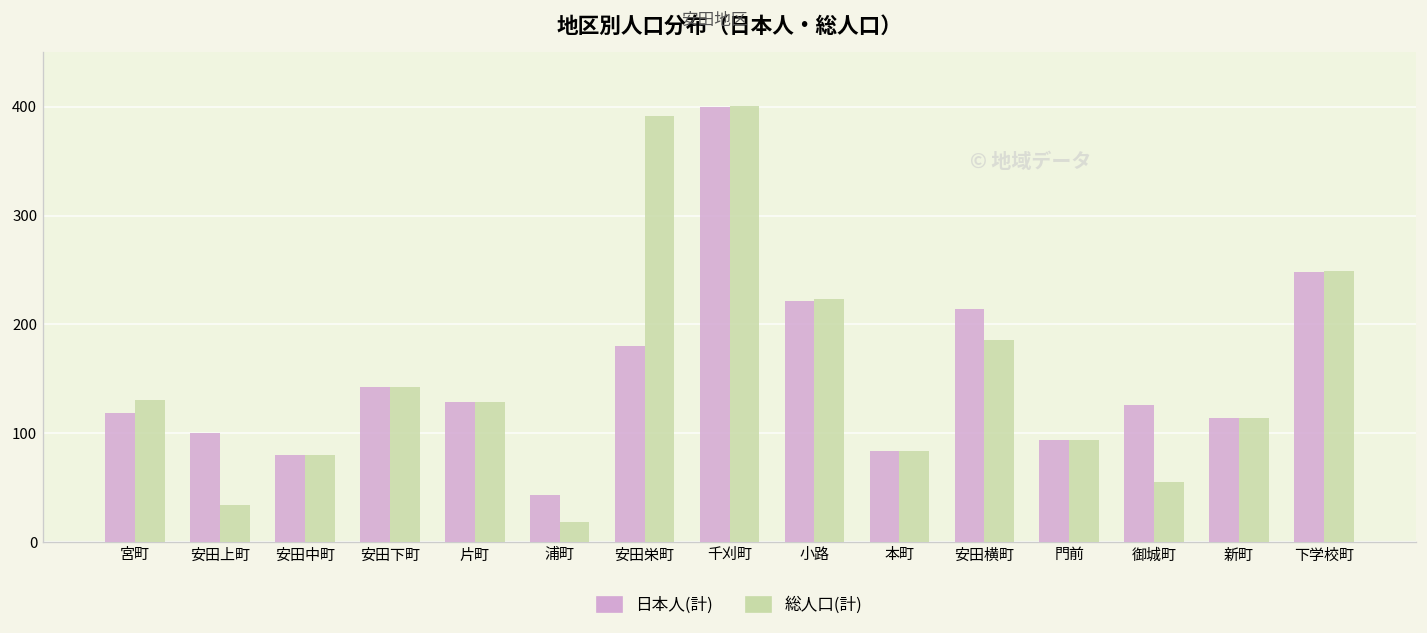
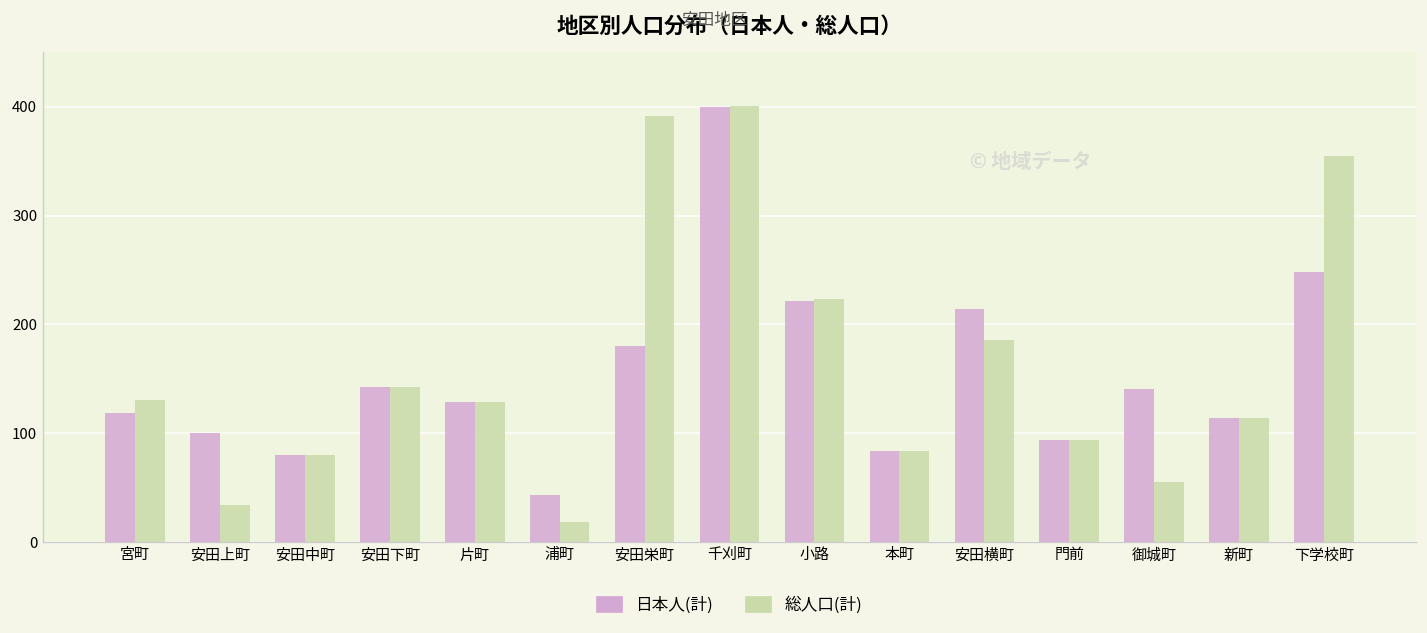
日本人(計), 御城町: 130 -> 140
総人口(計), 下学校町: 250 -> 360
